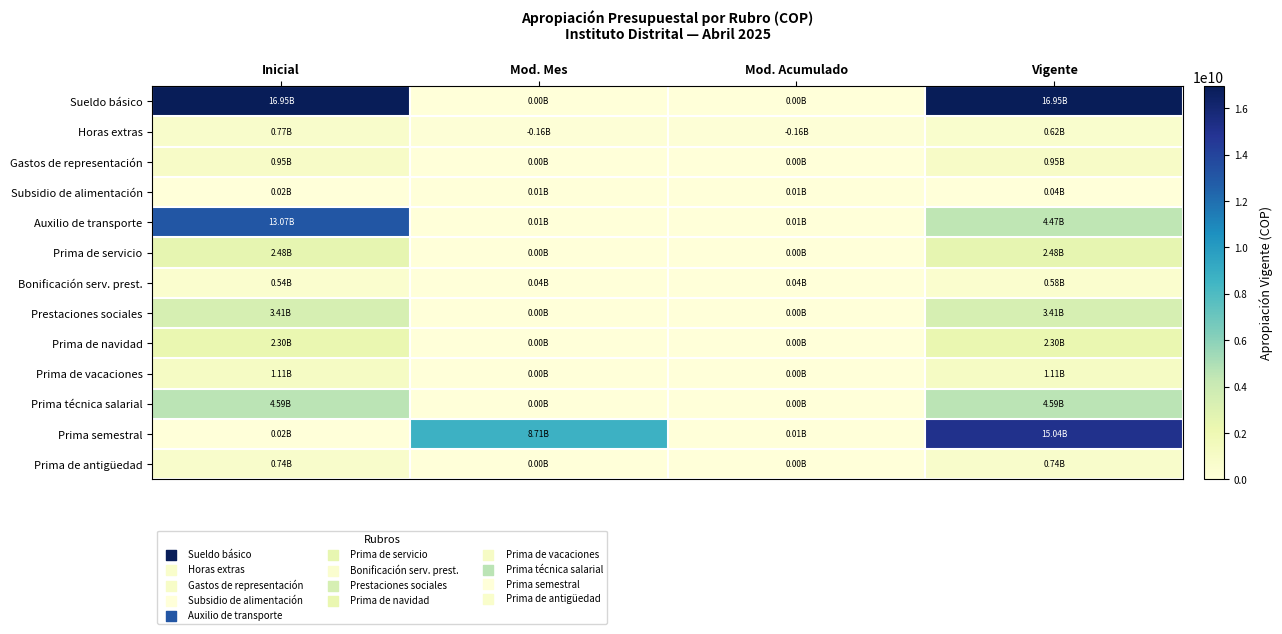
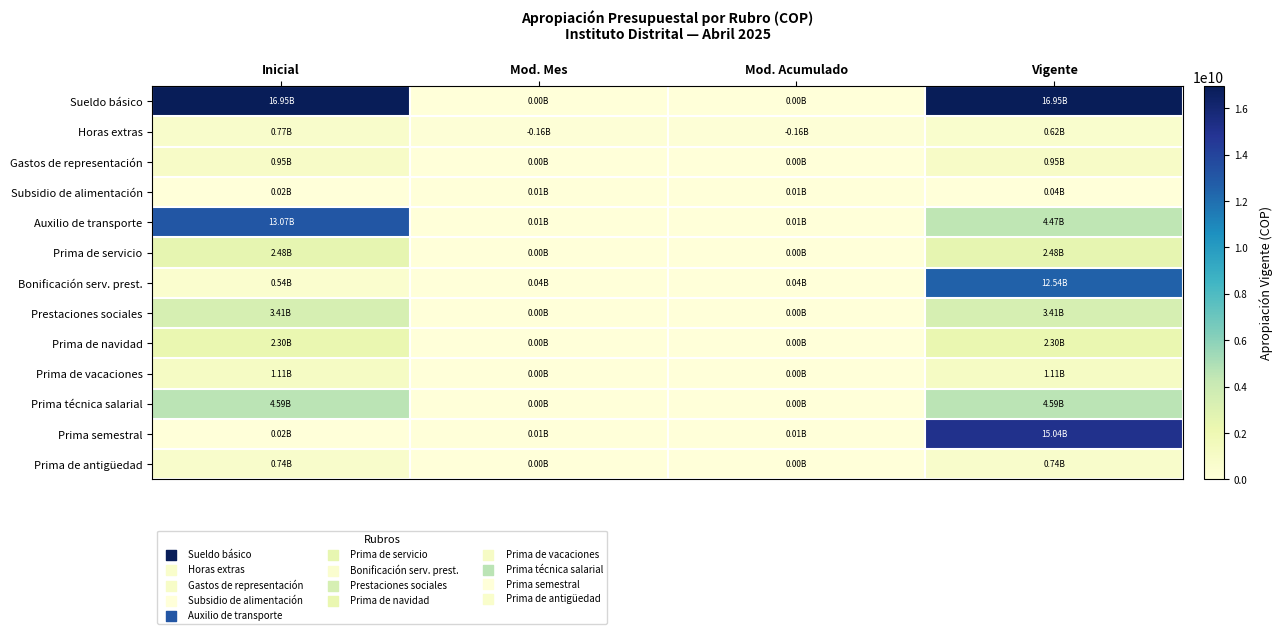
Bonificación serv. prest., Vigente: 0.58B -> 12.54B
Prima semestral, Mod. Mes: 8.71B -> 0.01B
